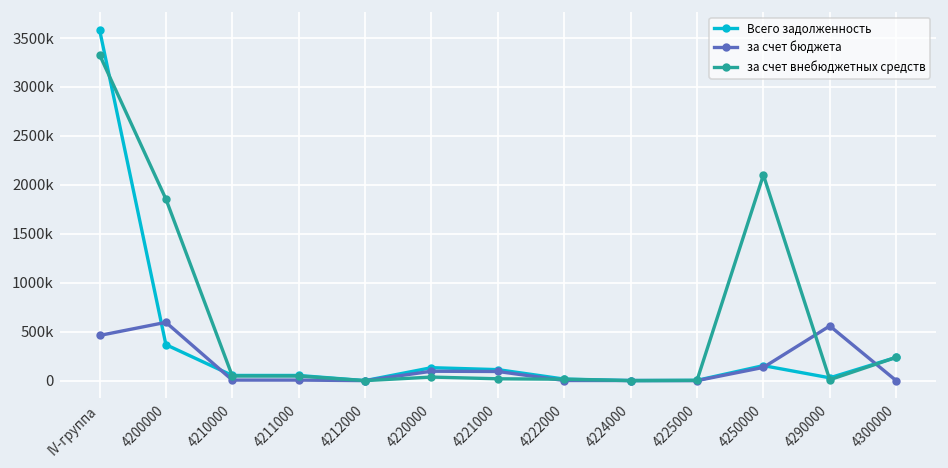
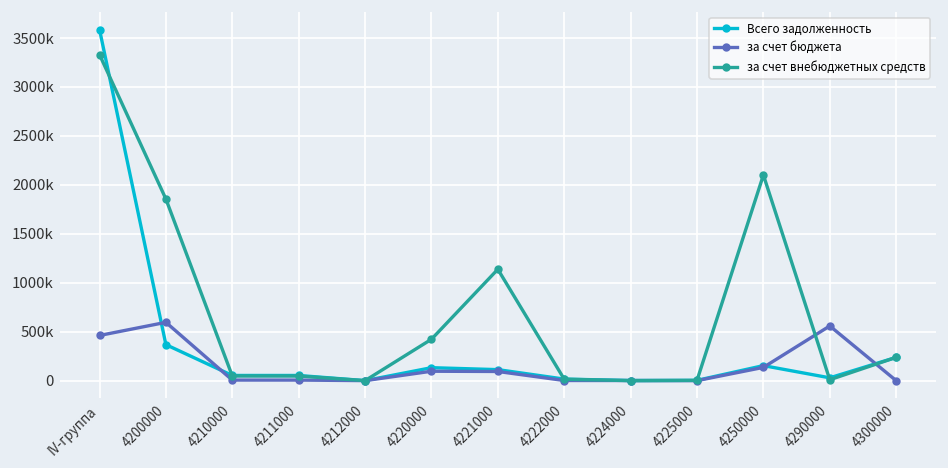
за счет внебюджетных средств, 4220000: 0 -> 400000
за счет внебюджетных средств, 4221000: 0 -> 1100000
